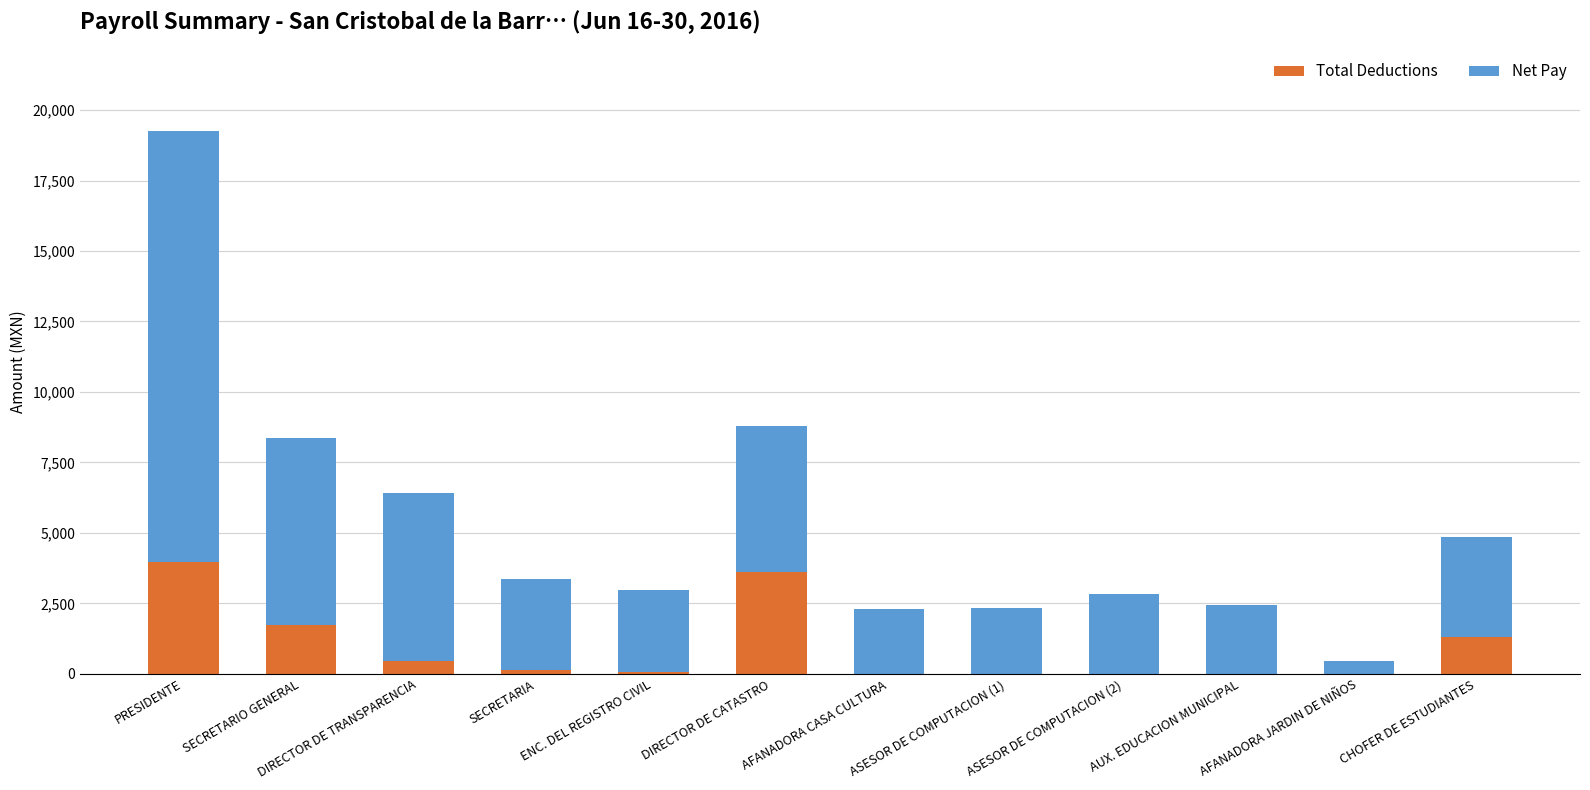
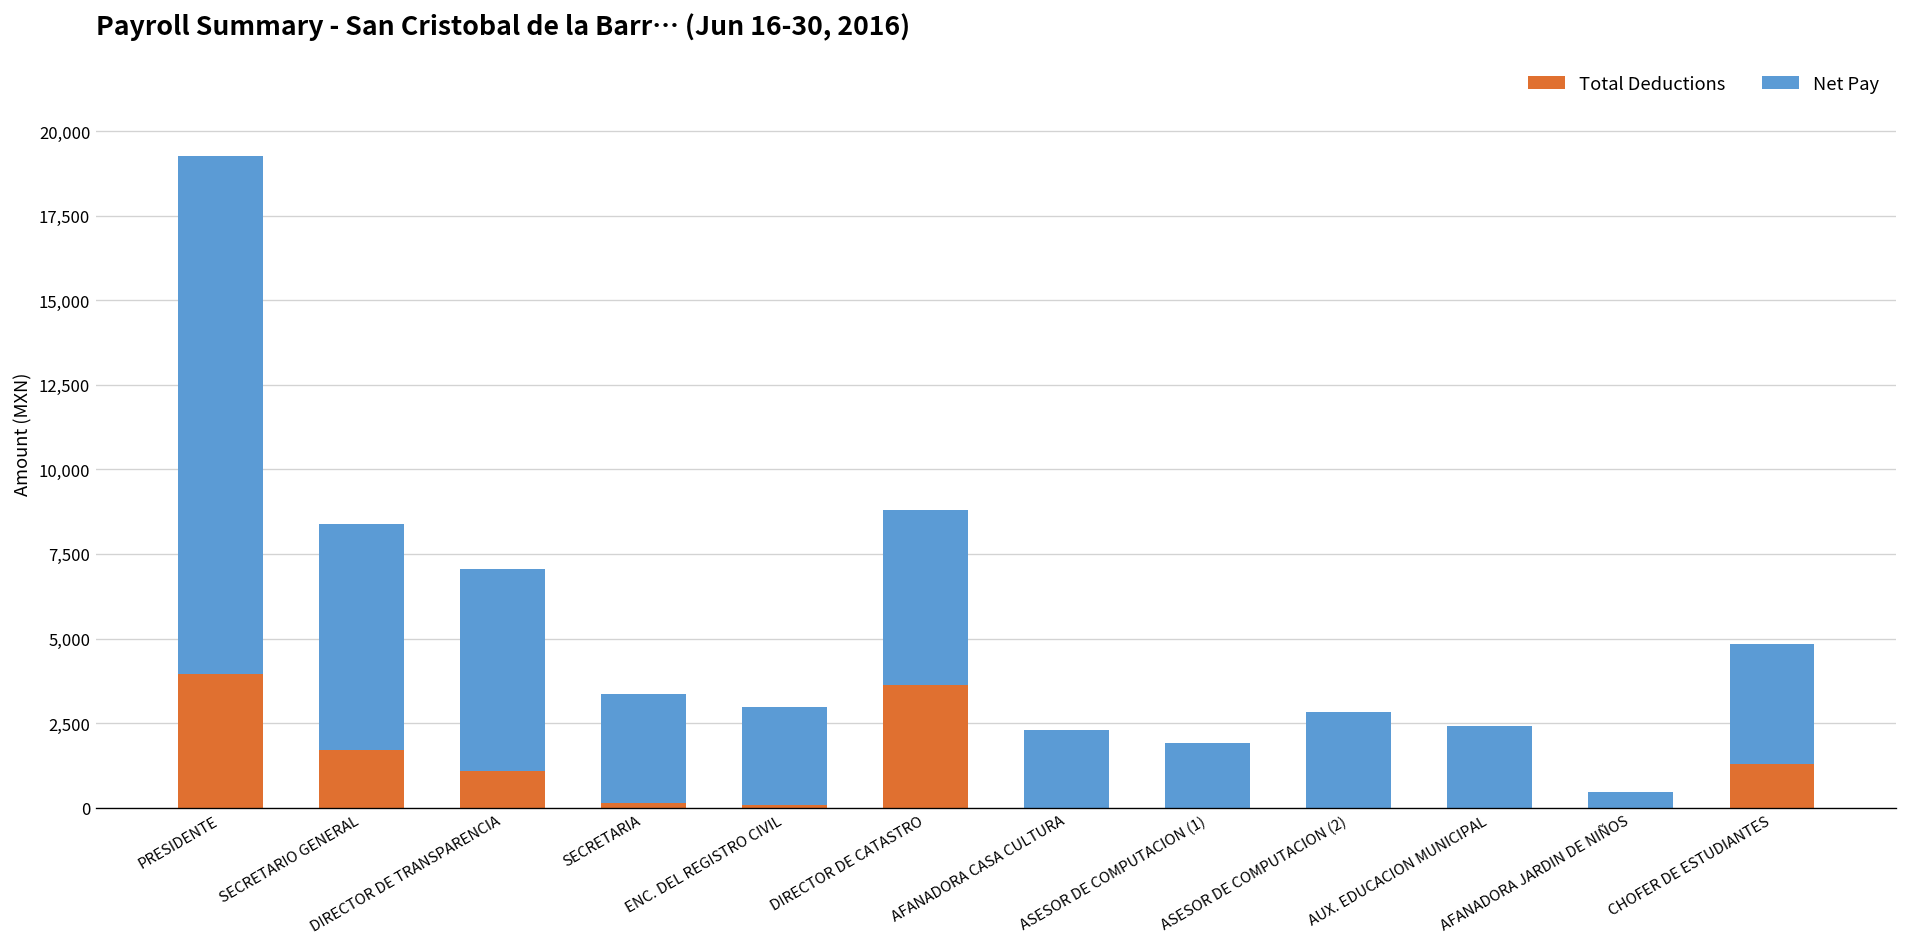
Total Deductions, DIRECTOR DE TRANSPARENCIA: 400 -> 1,100
Net Pay, ASESOR DE COMPUTACION (1): 2,300 -> 1,900
